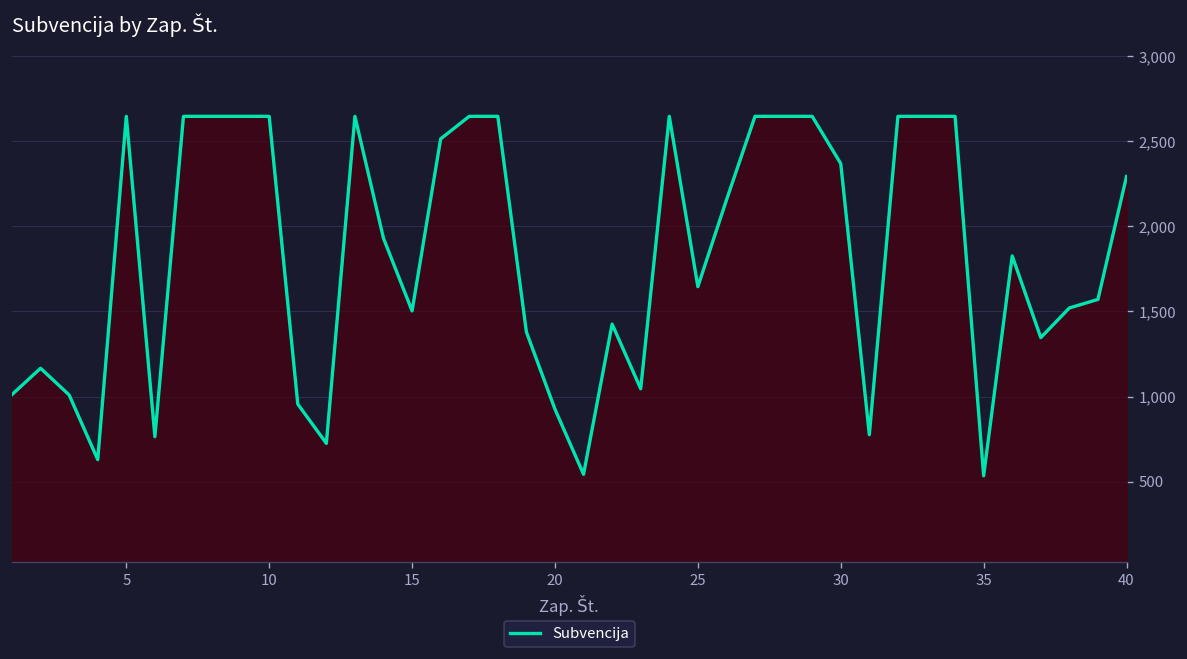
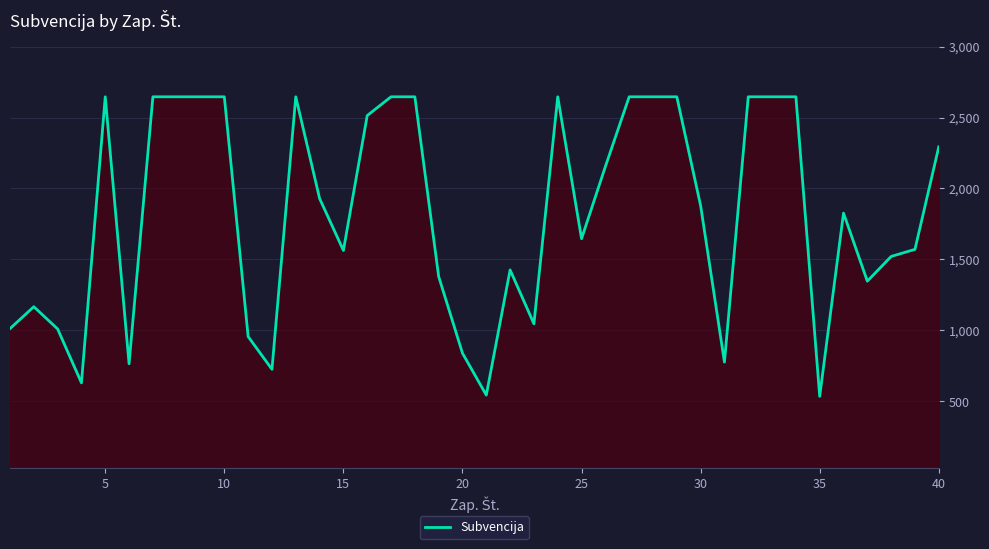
15: 1,500 -> 1,560
20: 930 -> 840
30: 2,370 -> 1,880
